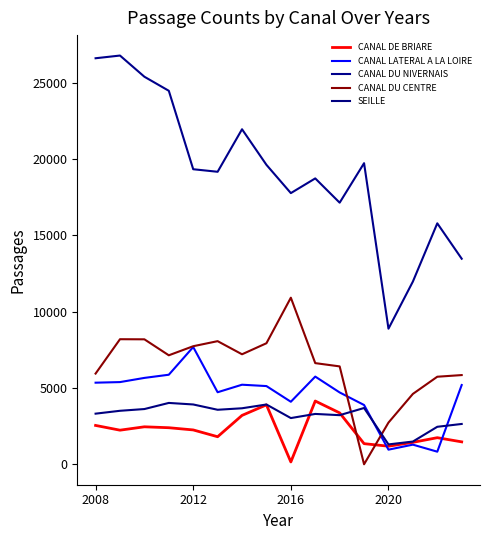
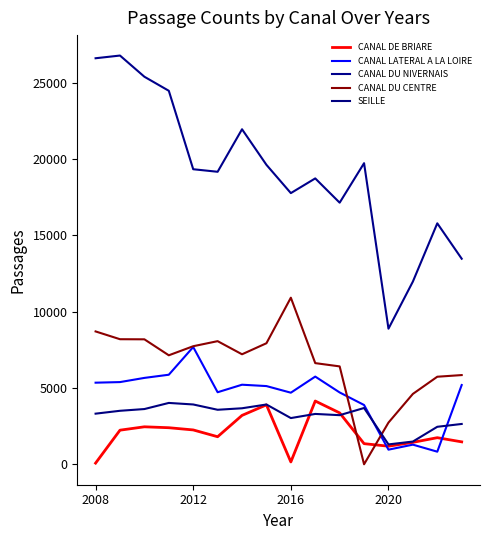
CANAL DE BRIARE, 2008: 2500 -> 100
CANAL DU CENTRE, 2008: 5900 -> 8700
CANAL LATERAL A LA LOIRE, 2016: 4100 -> 4700
